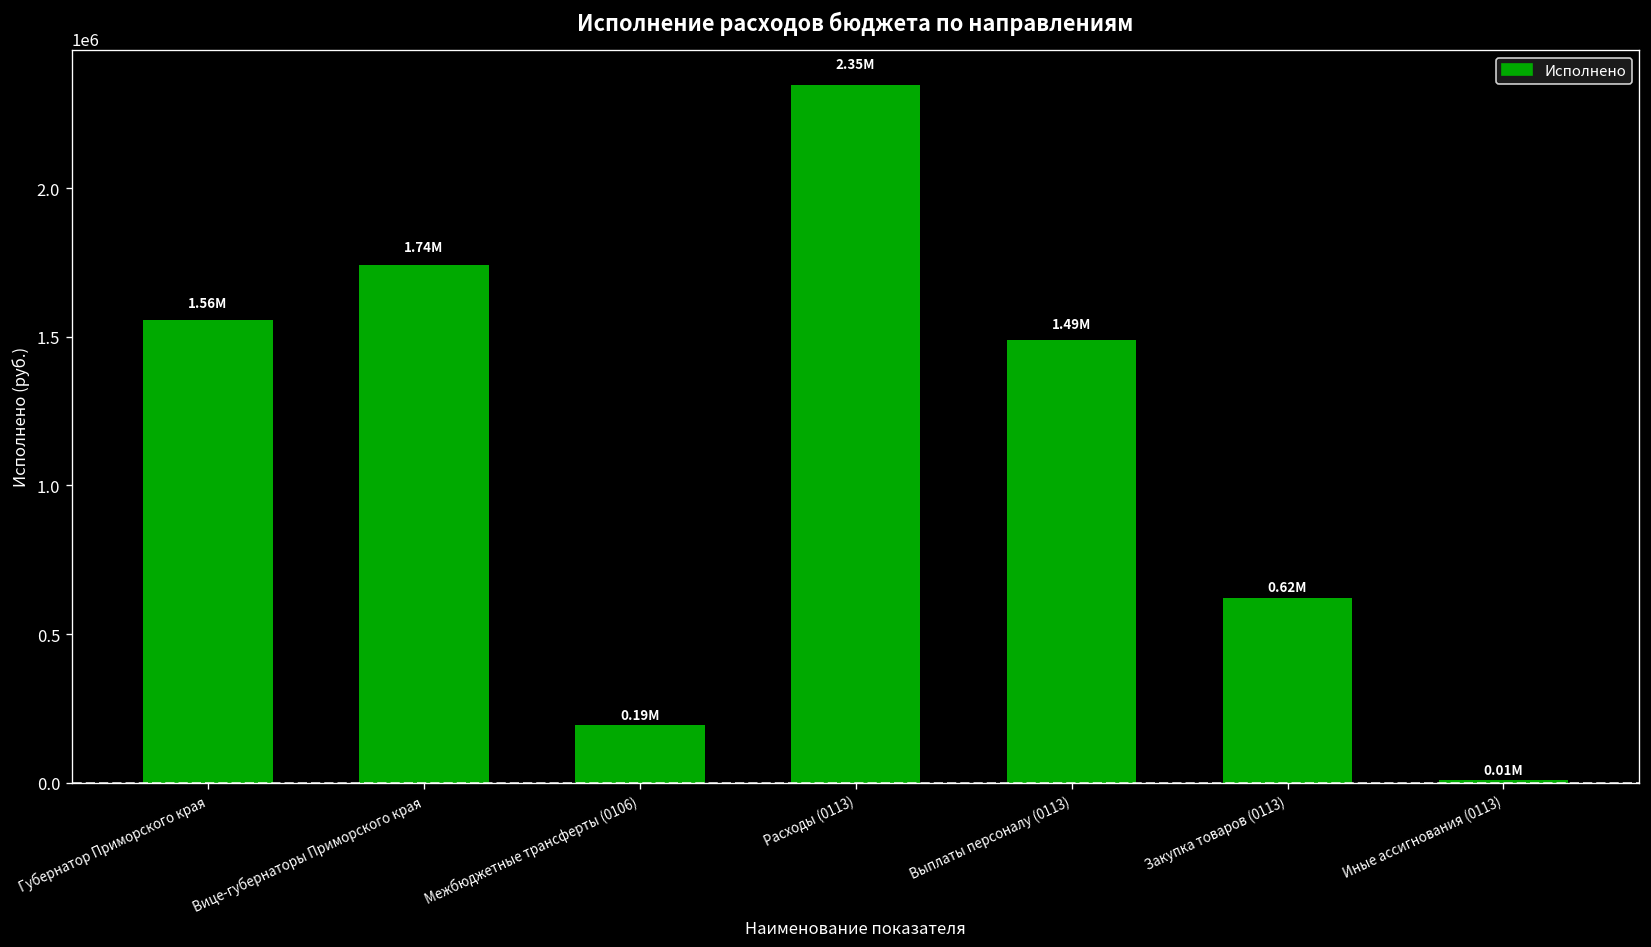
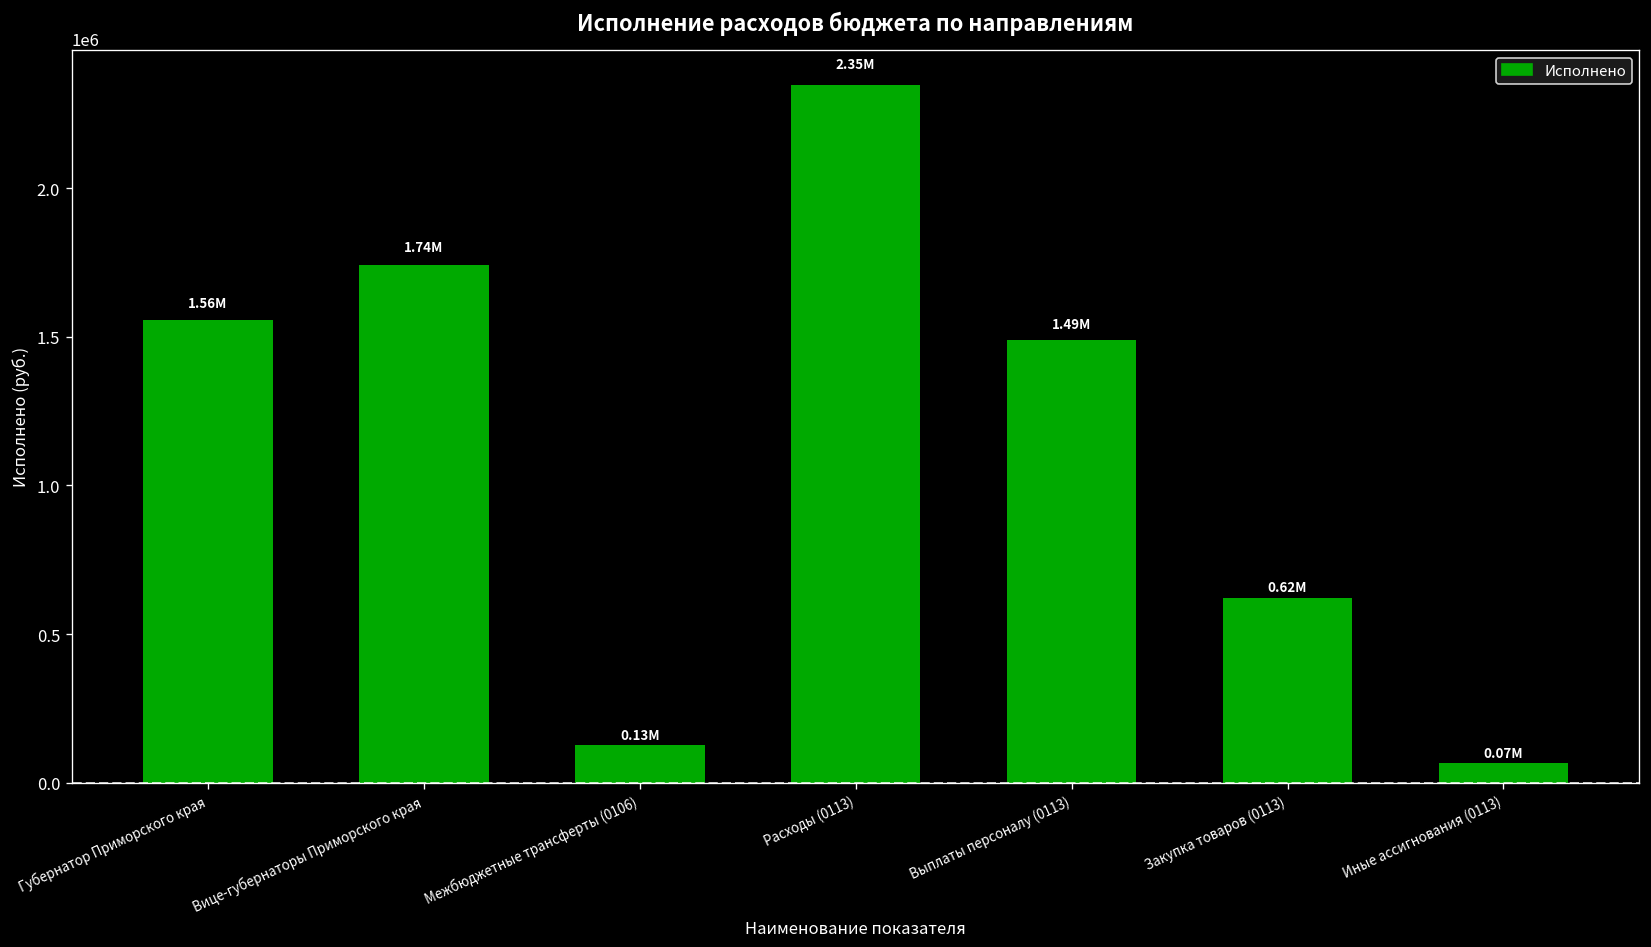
Межбюджетные трансферты (0106): 0.19M -> 0.13M
Иные ассигнования (0113): 0.01M -> 0.07M
